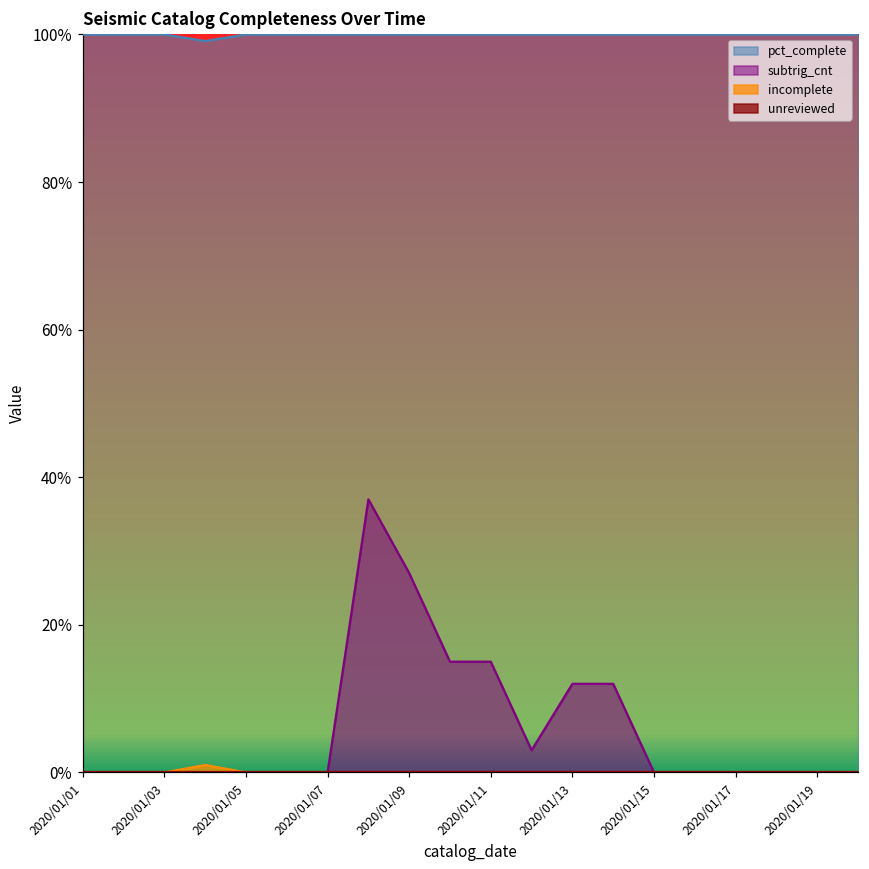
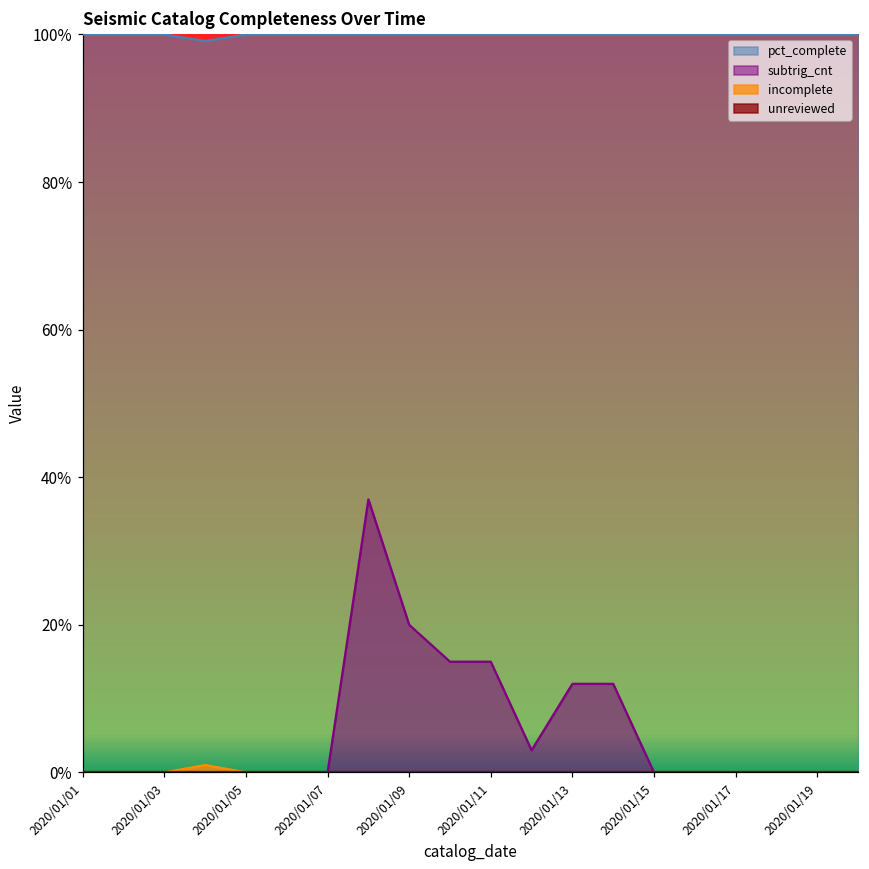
subtrig_cnt, 2020/01/09: 27% -> 20%
